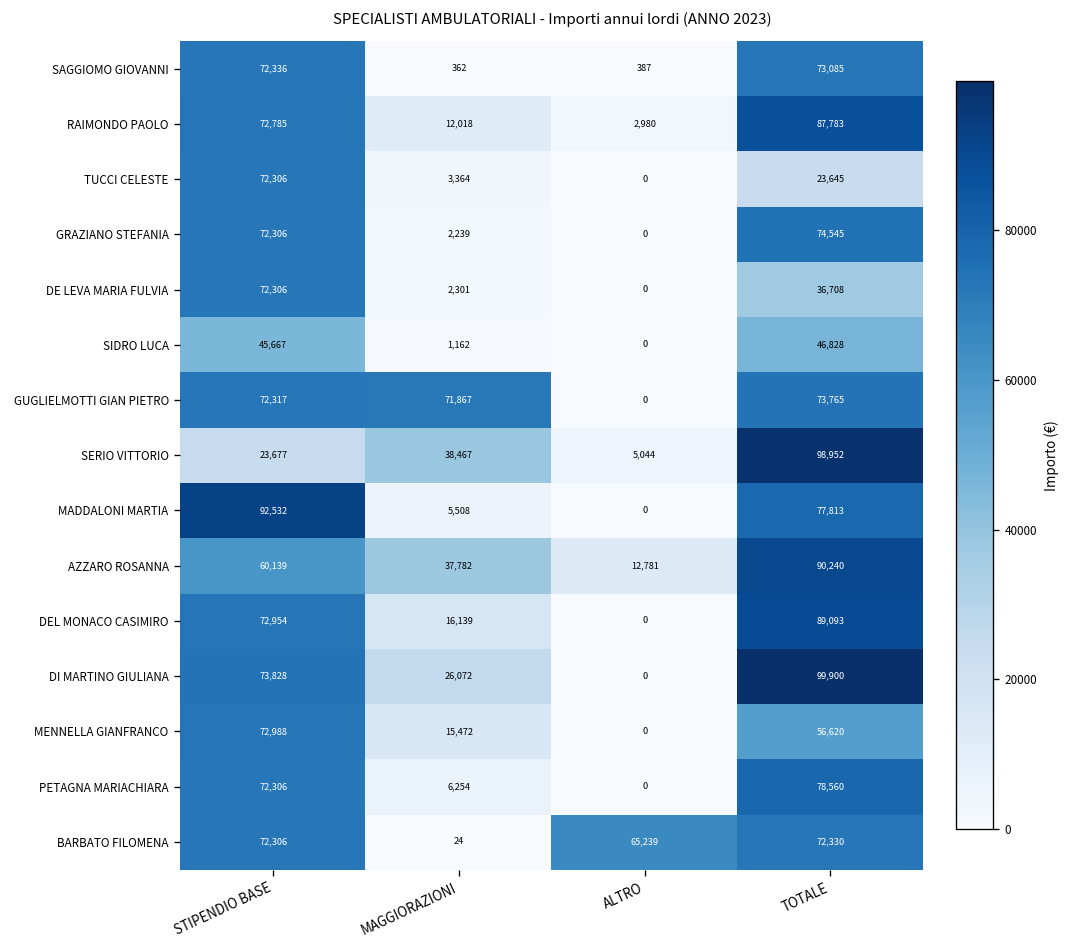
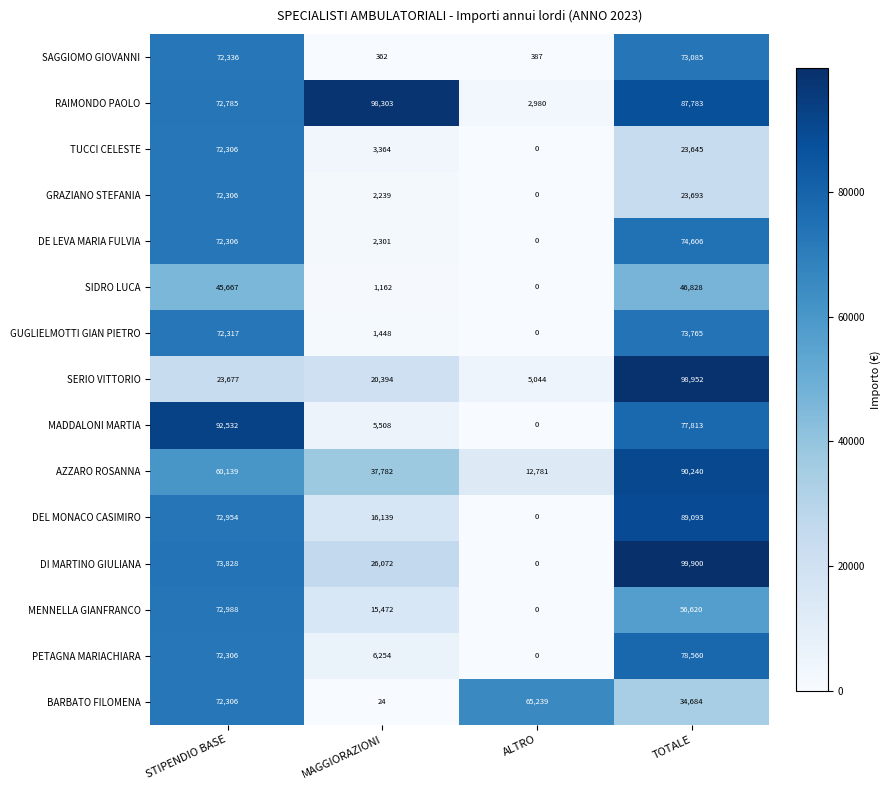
RAIMONDO PAOLO, MAGGIORAZIONI: 12,018 -> 98,303
GRAZIANO STEFANIA, TOTALE: 74,545 -> 23,693
DE LEVA MARIA FULVIA, TOTALE: 36,708 -> 74,606
GUGLIELMOTTI GIAN PIETRO, MAGGIORAZIONI: 71,867 -> 1,448
SERIO VITTORIO, MAGGIORAZIONI: 38,467 -> 20,394
BARBATO FILOMENA, TOTALE: 72,330 -> 34,684
